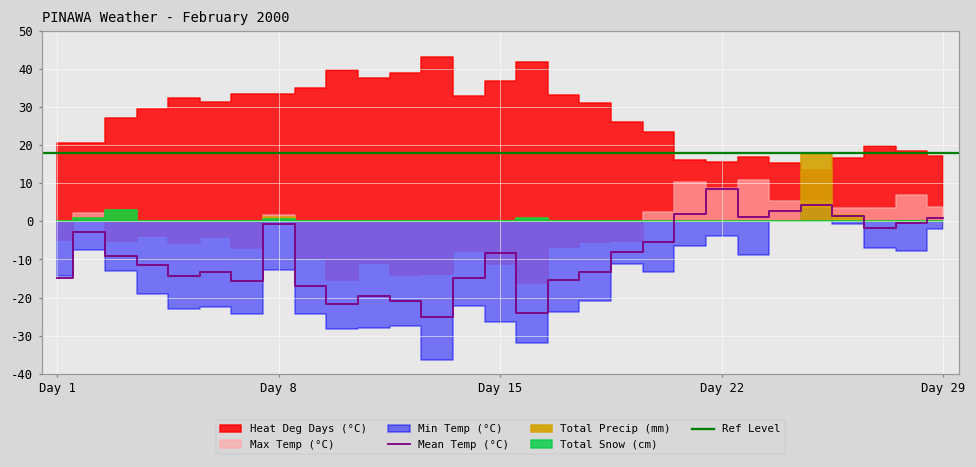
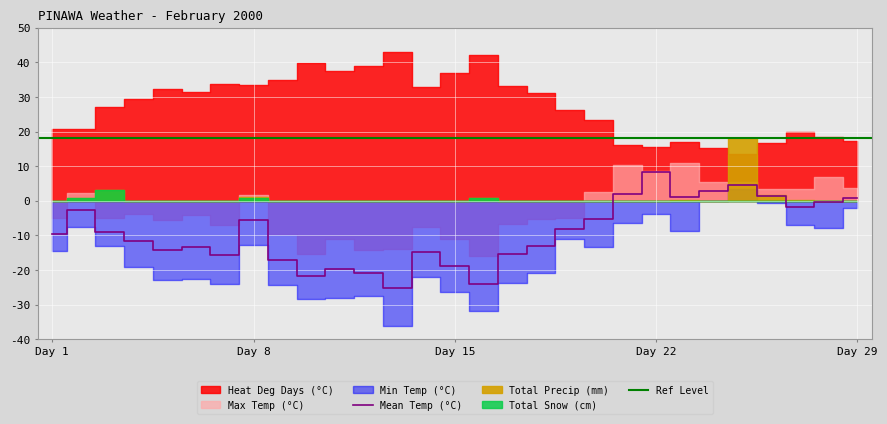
Mean Temp (°C), Day 1: -15 -> -10
Mean Temp (°C), Day 8: -1 -> -6
Mean Temp (°C), Day 15: -8 -> -19
